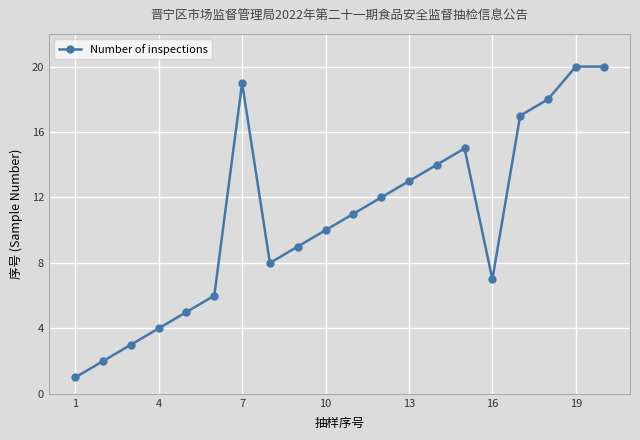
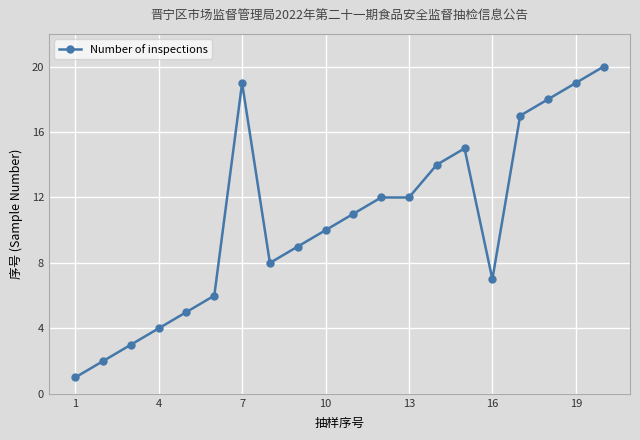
13: 13 -> 12
19: 20 -> 19
